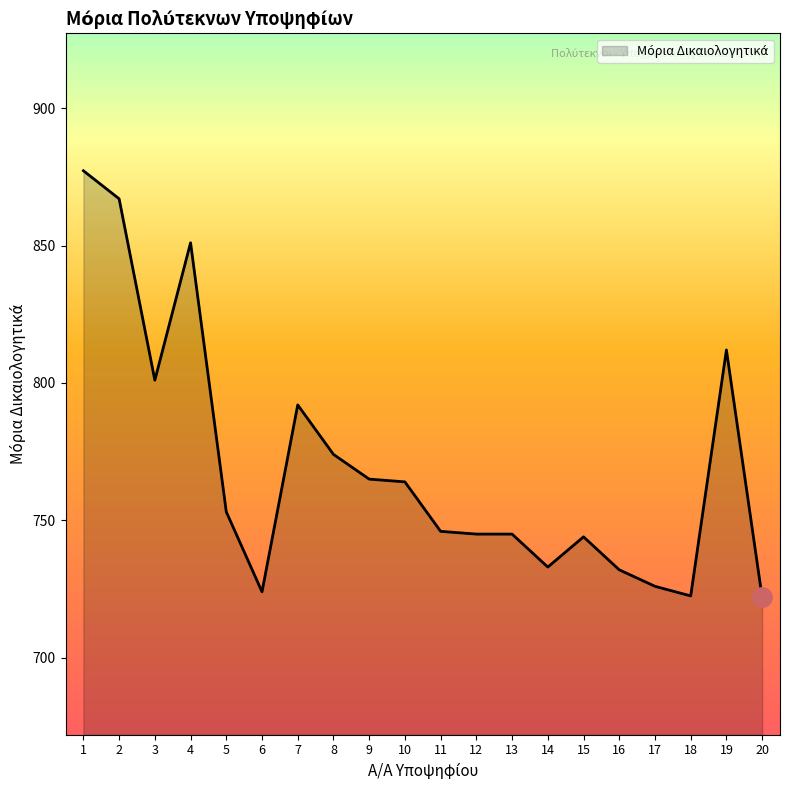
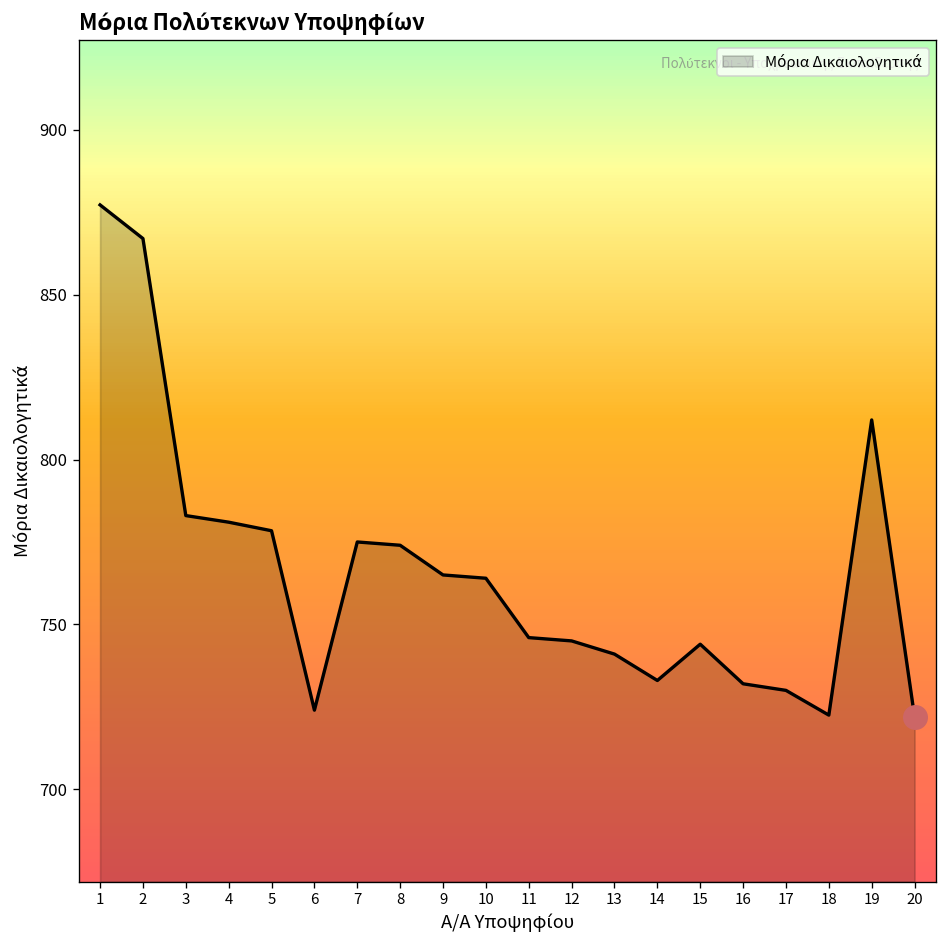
Μόρια Δικαιολογητικά, 3: 801 -> 783
Μόρια Δικαιολογητικά, 4: 851 -> 781
Μόρια Δικαιολογητικά, 5: 753 -> 778
Μόρια Δικαιολογητικά, 7: 792 -> 775
Μόρια Δικαιολογητικά, 13: 745 -> 741
Μόρια Δικαιολογητικά, 17: 726 -> 730
